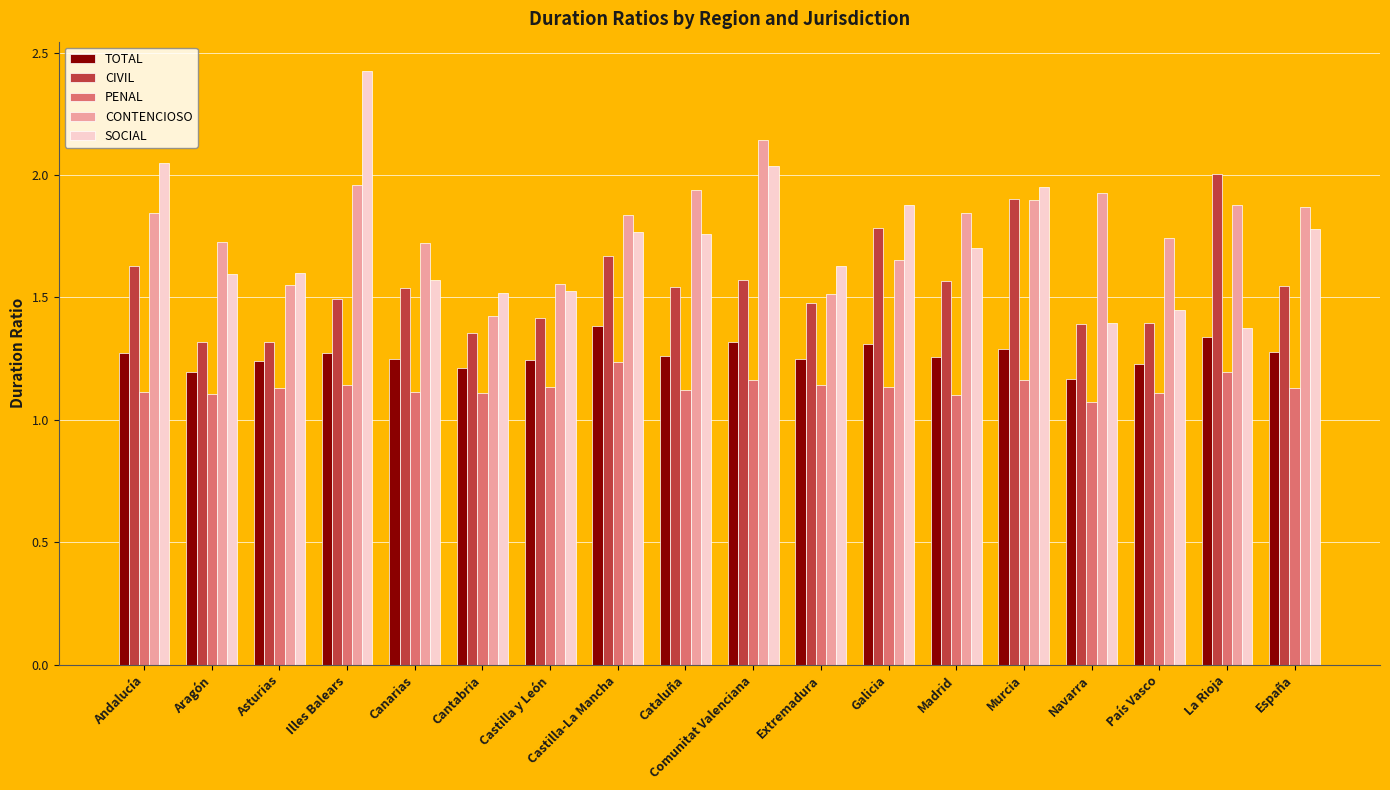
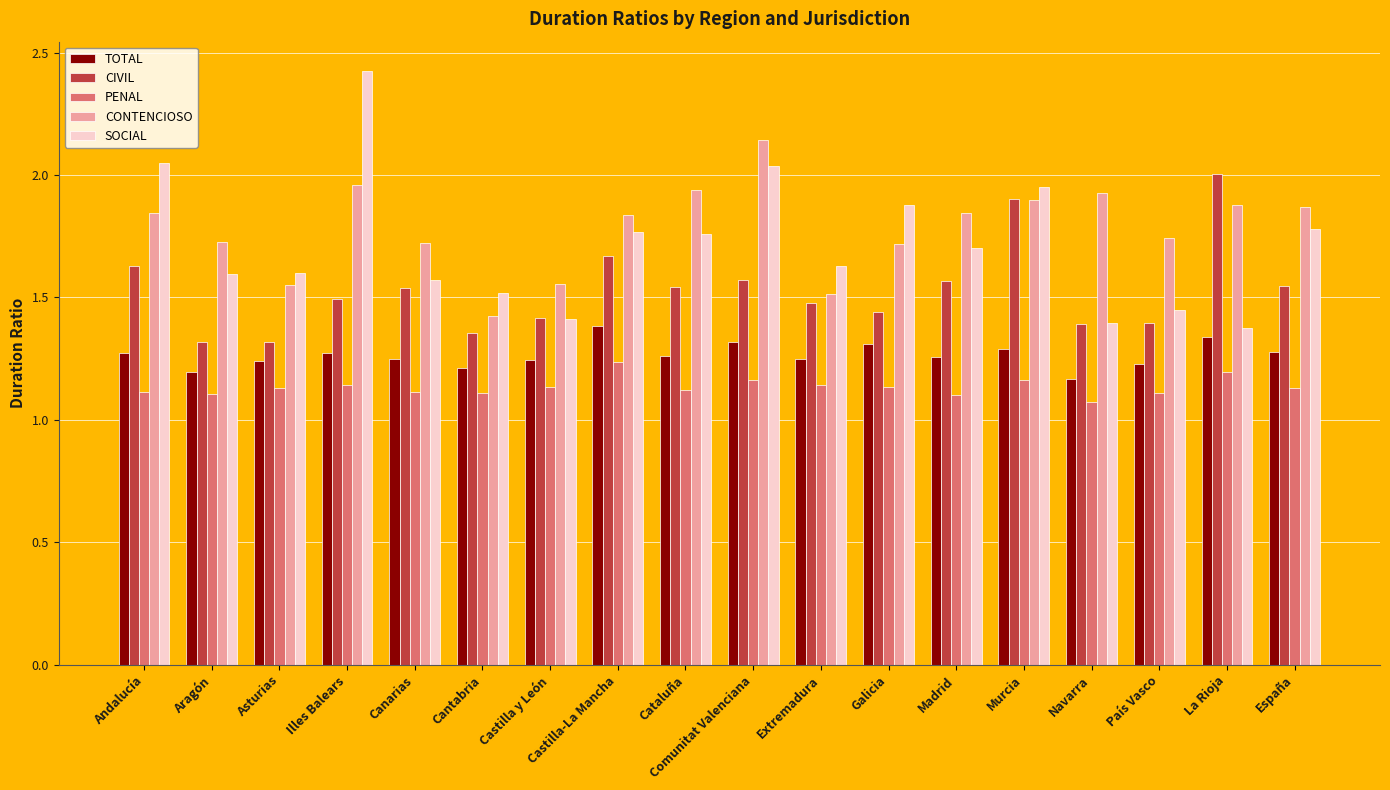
SOCIAL, Castilla y León: 1.53 -> 1.41
CIVIL, Galicia: 1.78 -> 1.44
CONTENCIOSO, Galicia: 1.65 -> 1.72
